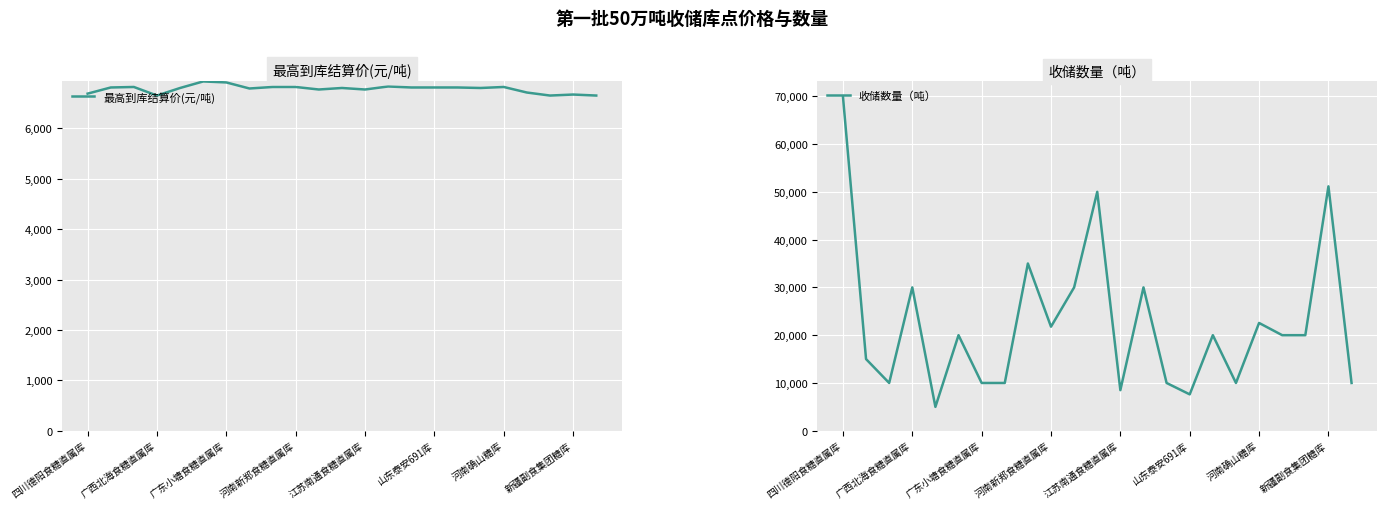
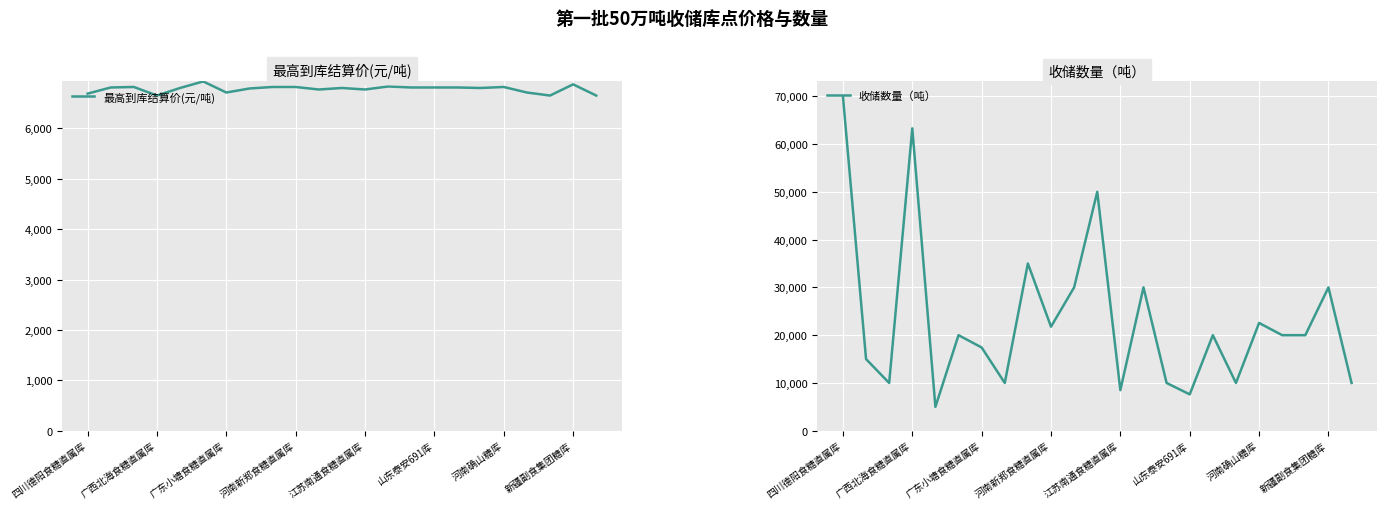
最高到库结算价(元/吨), 广东小塘食糖直属库: 6,900 -> 6,700
最高到库结算价(元/吨), 新疆副食集团糖库: 6,700 -> 6,900
收储数量（吨）, 广西北海食糖直属库: 30,000 -> 63,000
收储数量（吨）, 广东小塘食糖直属库: 10,000 -> 17,000
收储数量（吨）, 新疆副食集团糖库: 51,000 -> 30,000
